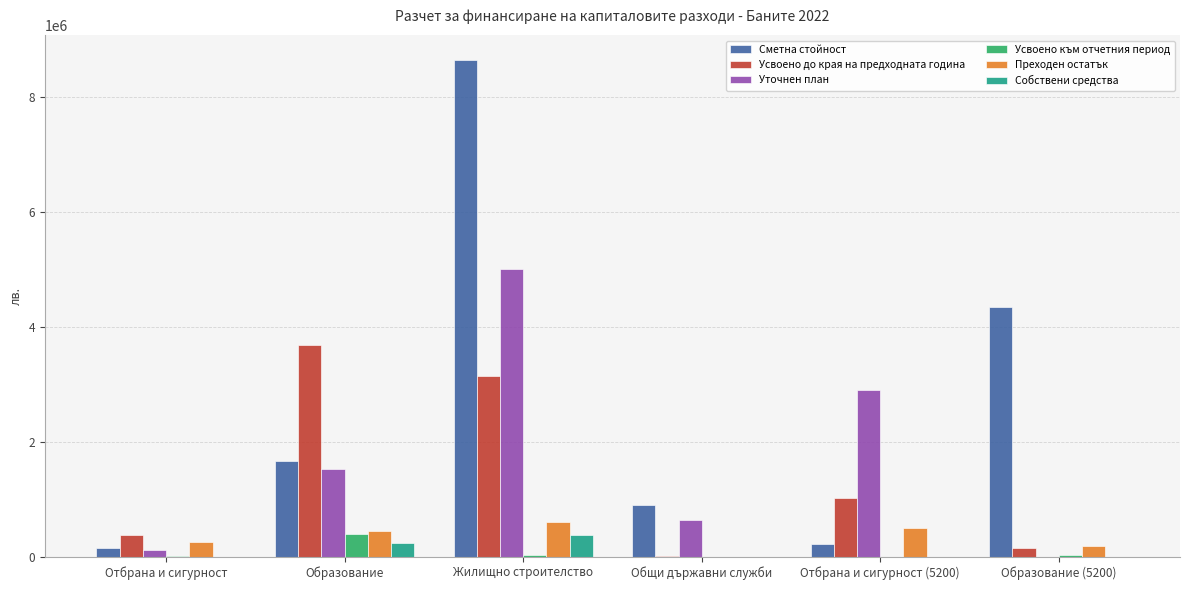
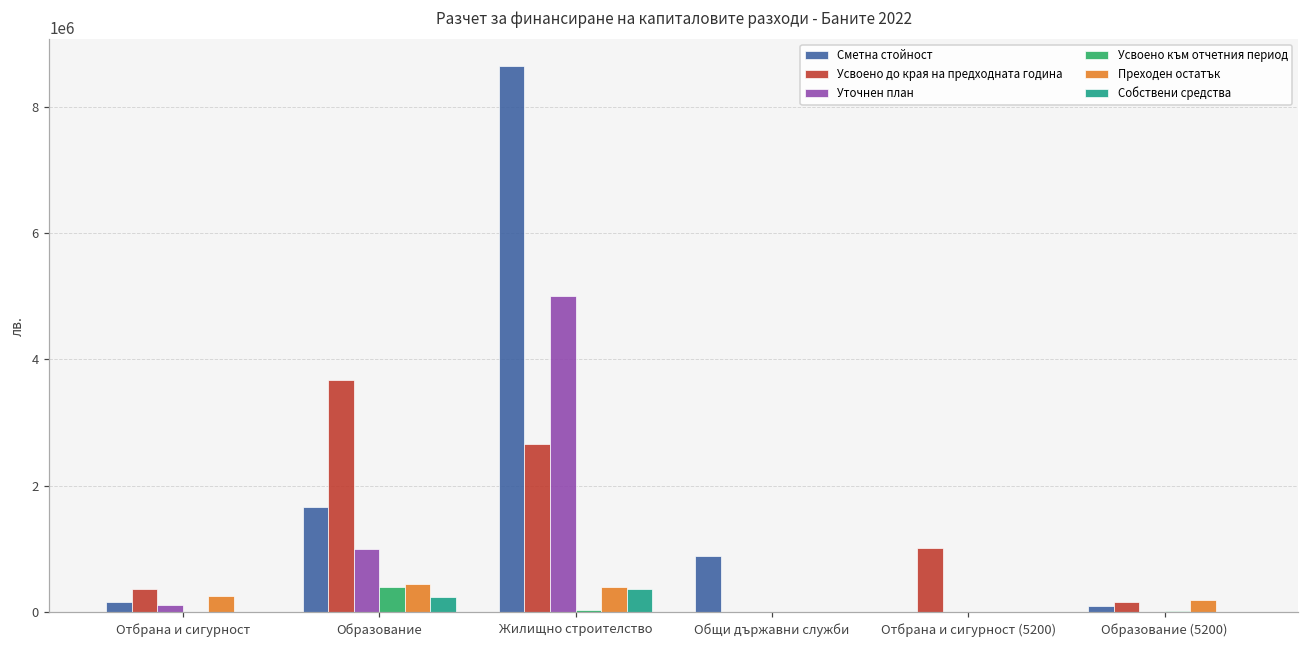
Уточнен план, Образование: 1500000 -> 1000000
Усвоено до края на предходната година, Жилищно строителство: 3100000 -> 2700000
Преходен остатък, Жилищно строителство: 600000 -> 400000
Уточнен план, Общи държавни служби: 600000 -> 0
Сметна стойност, Отбрана и сигурност (5200): 200000 -> 0
Уточнен план, Отбрана и сигурност (5200): 2900000 -> 0
Преходен остатък, Отбрана и сигурност (5200): 500000 -> 0
Сметна стойност, Образование (5200): 4400000 -> 100000
